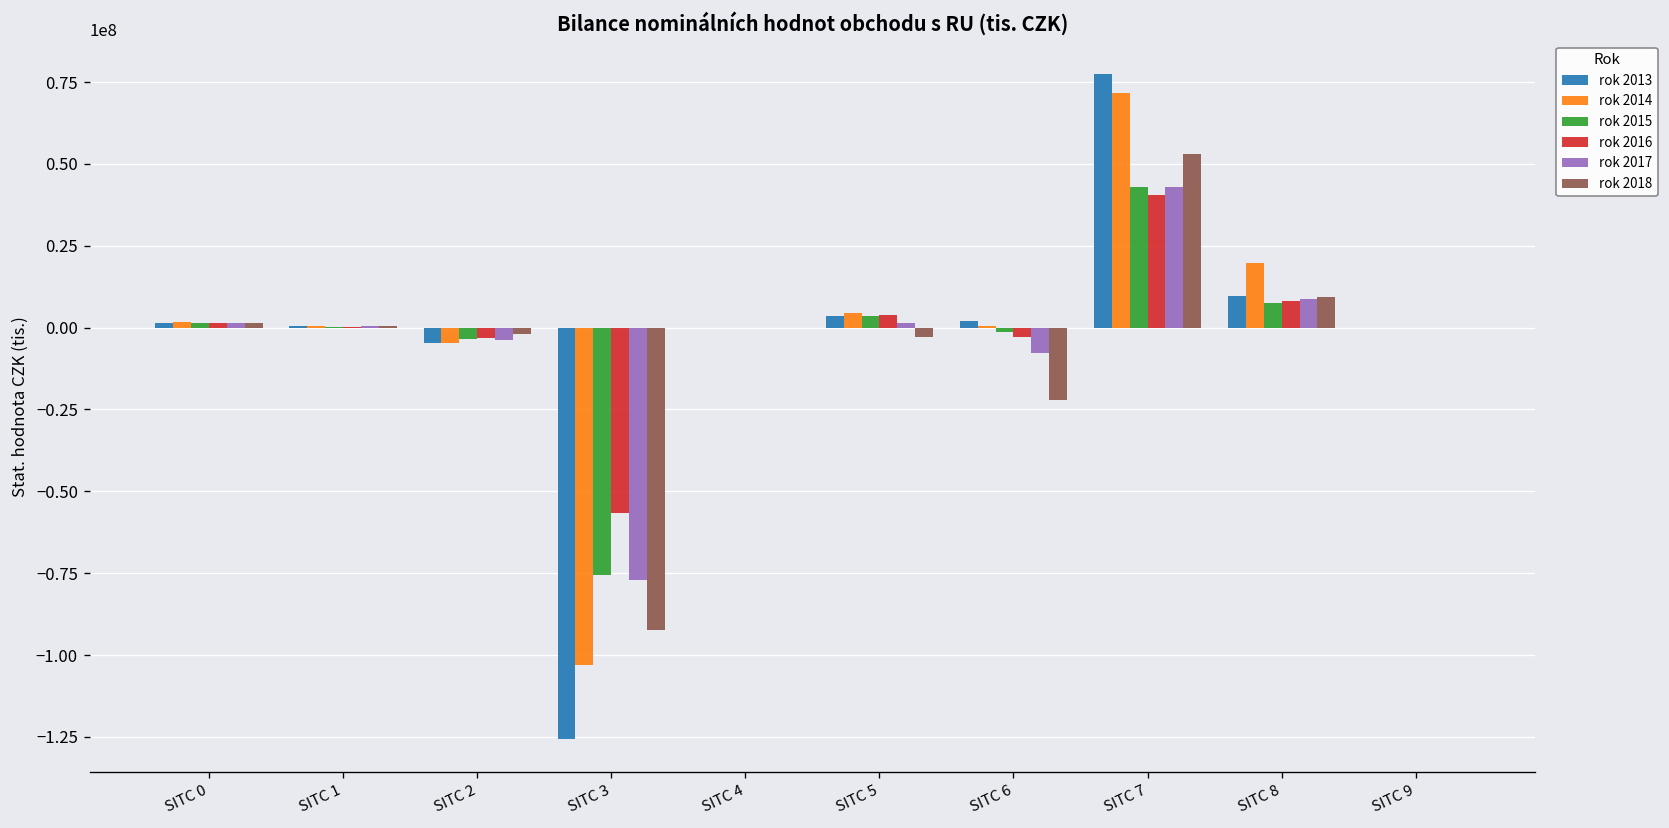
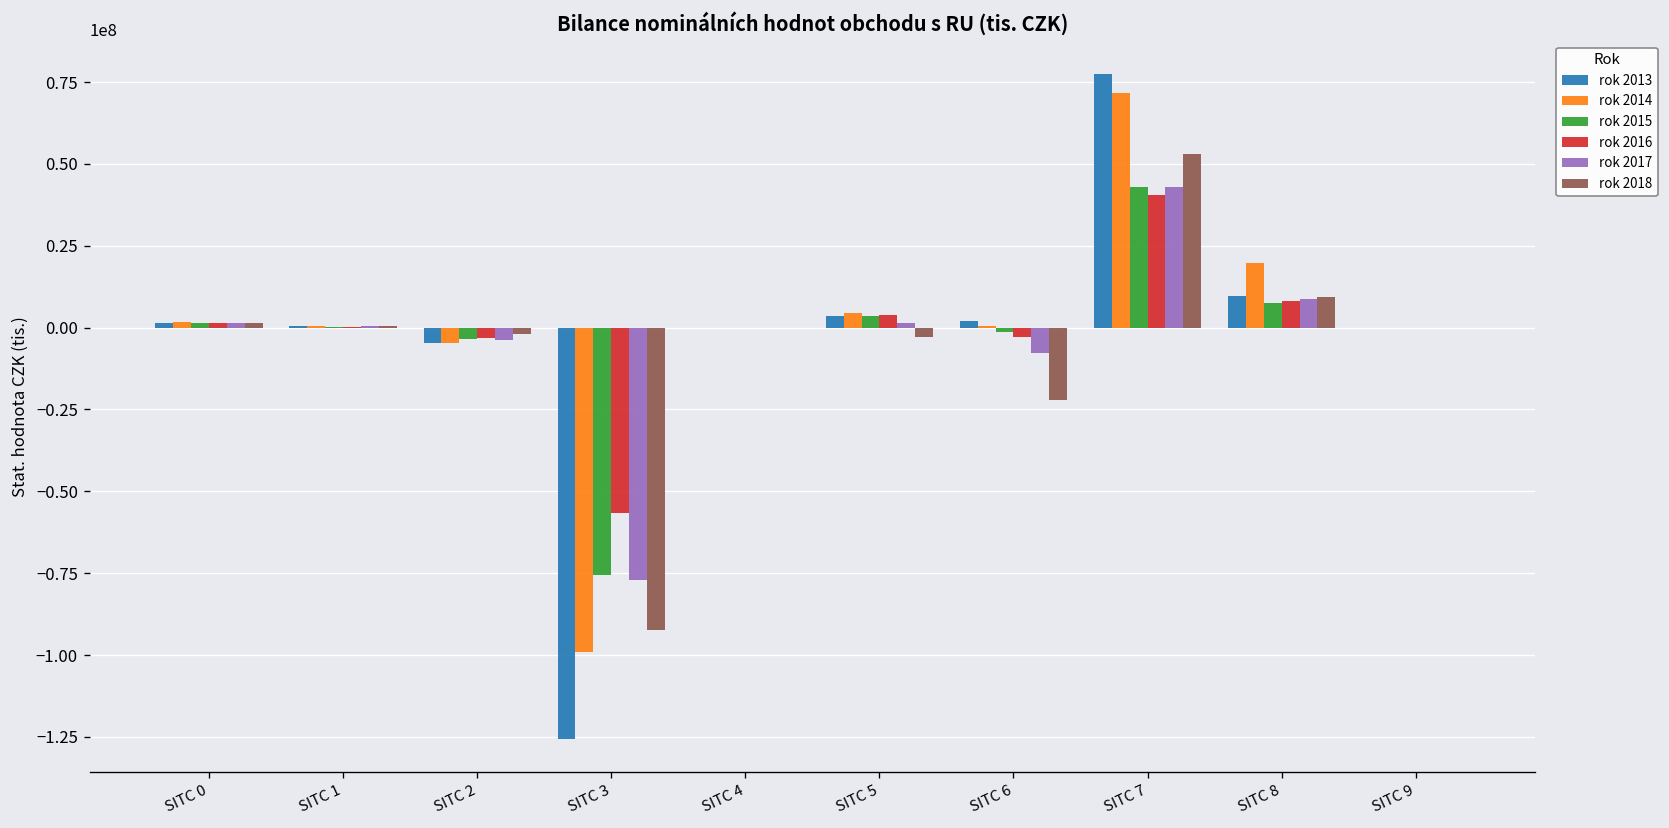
rok 2014, SITC 3: -103000000 -> -99000000
